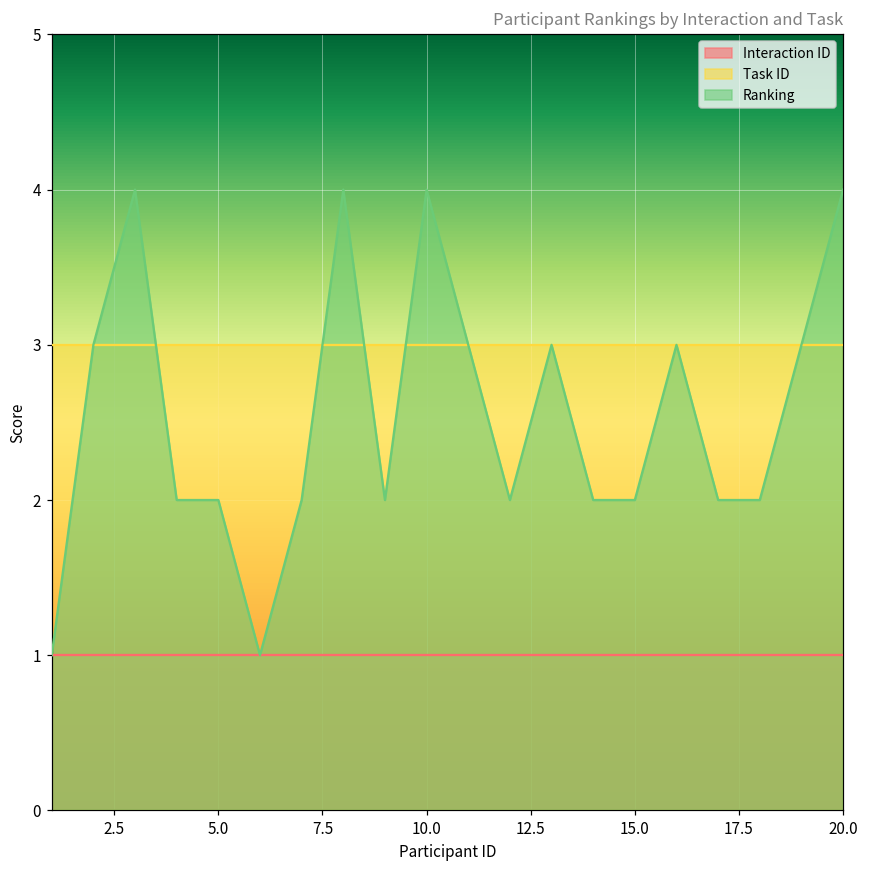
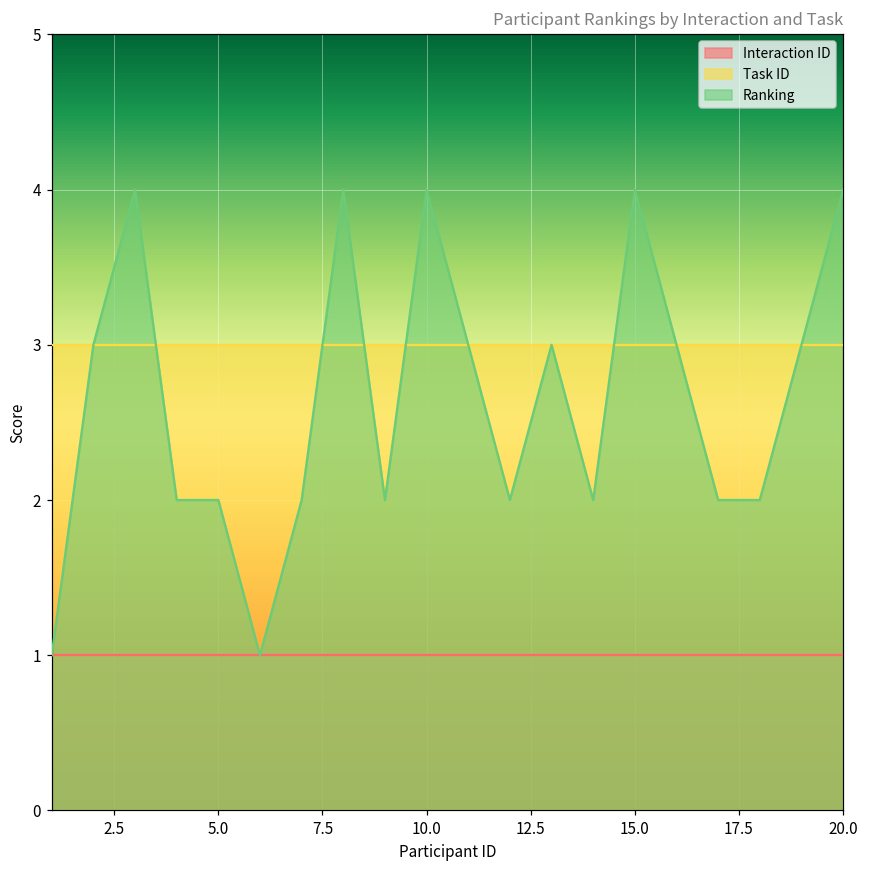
Ranking, 15.0: 2 -> 4
